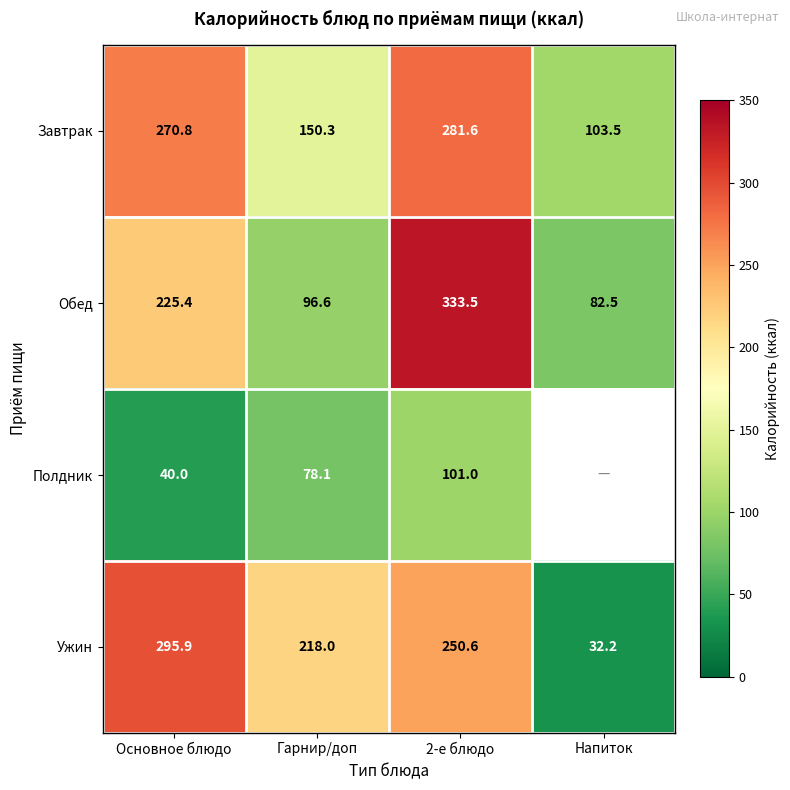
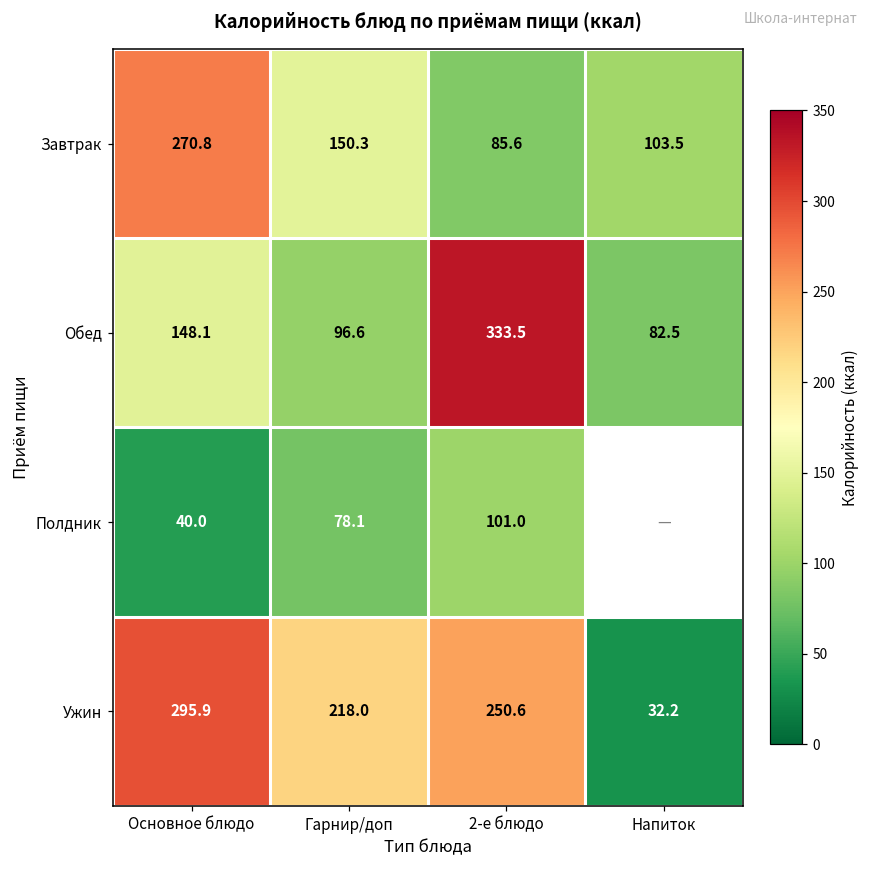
Завтрак, 2-е блюдо: 281.6 -> 85.6
Обед, Основное блюдо: 225.4 -> 148.1
